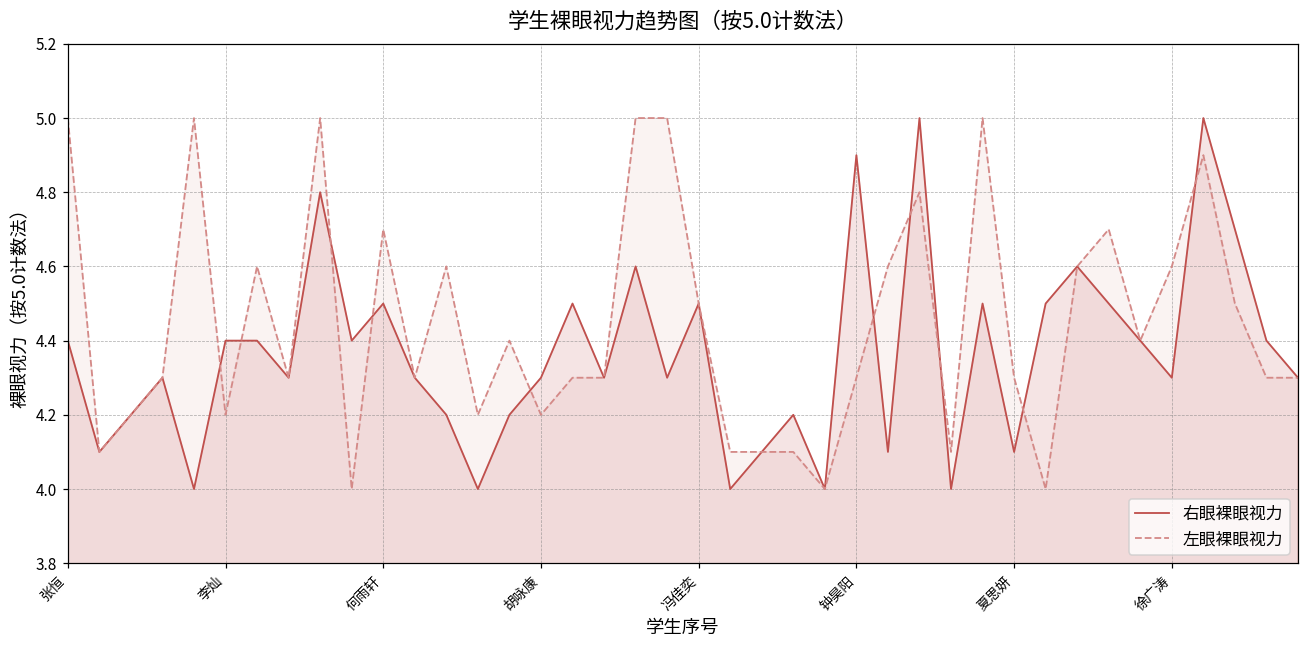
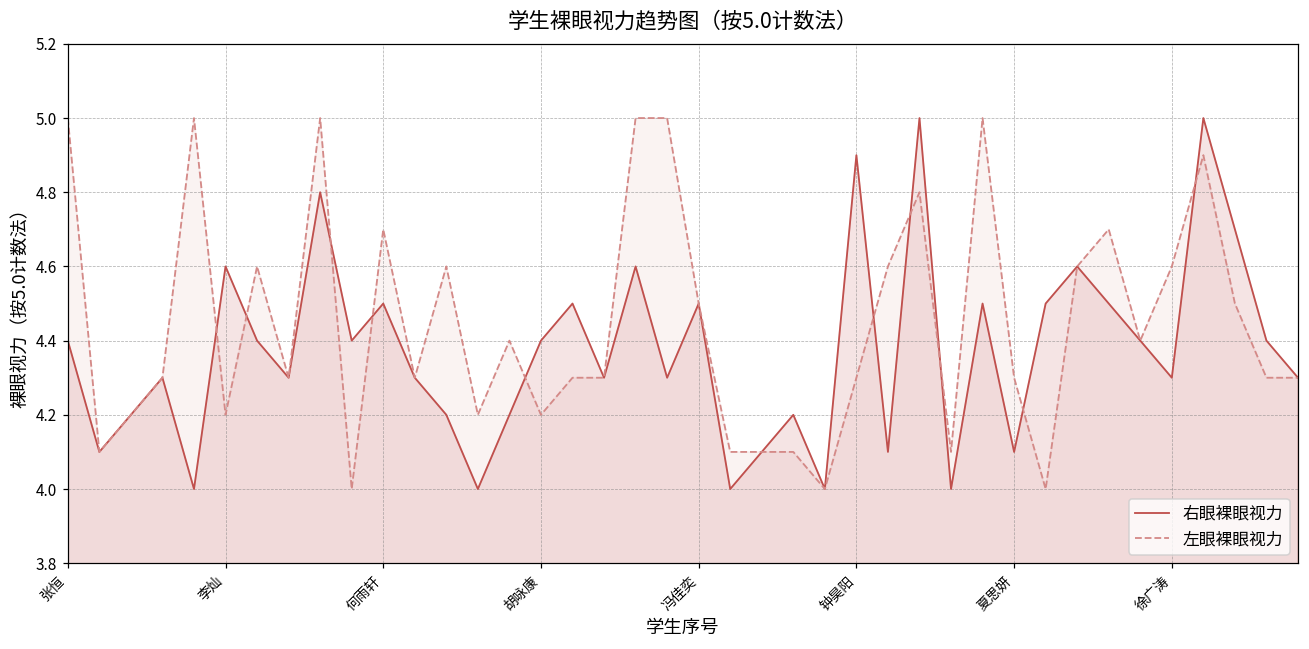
右眼裸眼视力, 李灿: 4.4 -> 4.6
右眼裸眼视力, 胡咏康: 4.3 -> 4.4
